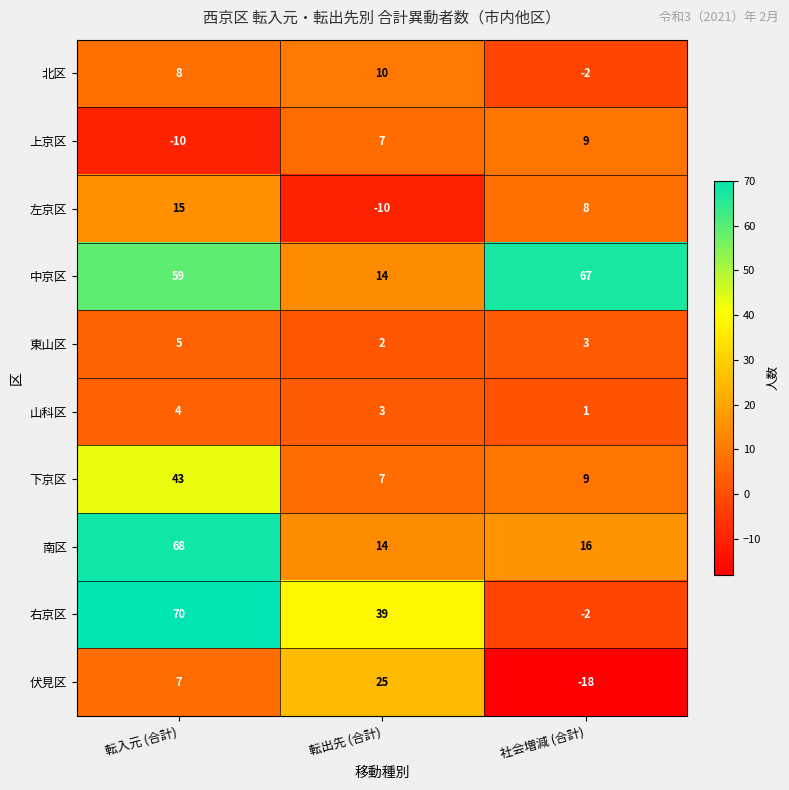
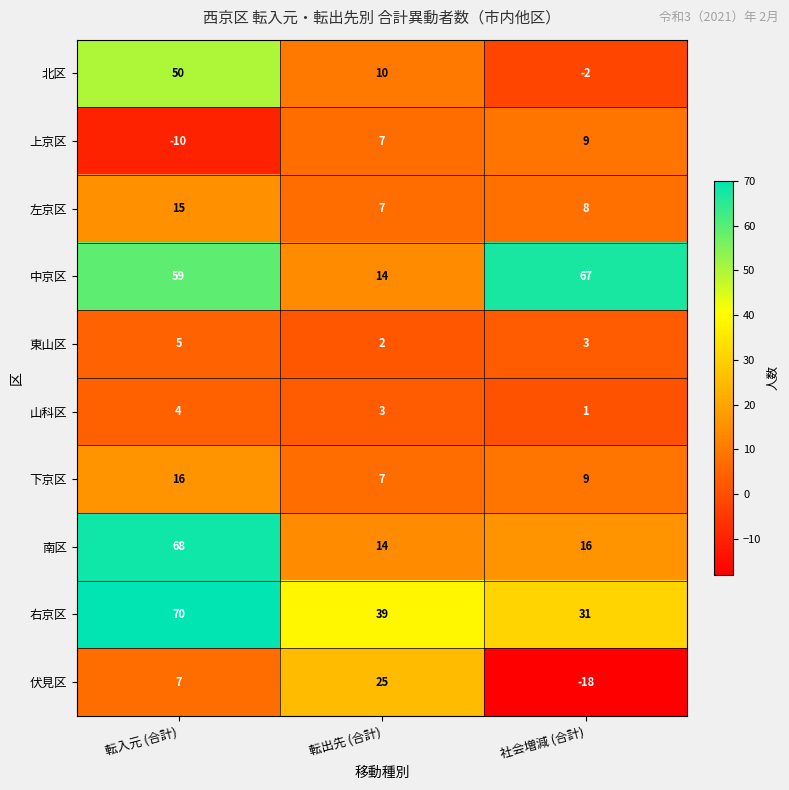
北区, 転入元 (合計): 8 -> 50
左京区, 転出先 (合計): -10 -> 7
下京区, 転入元 (合計): 43 -> 16
右京区, 社会増減 (合計): -2 -> 31
